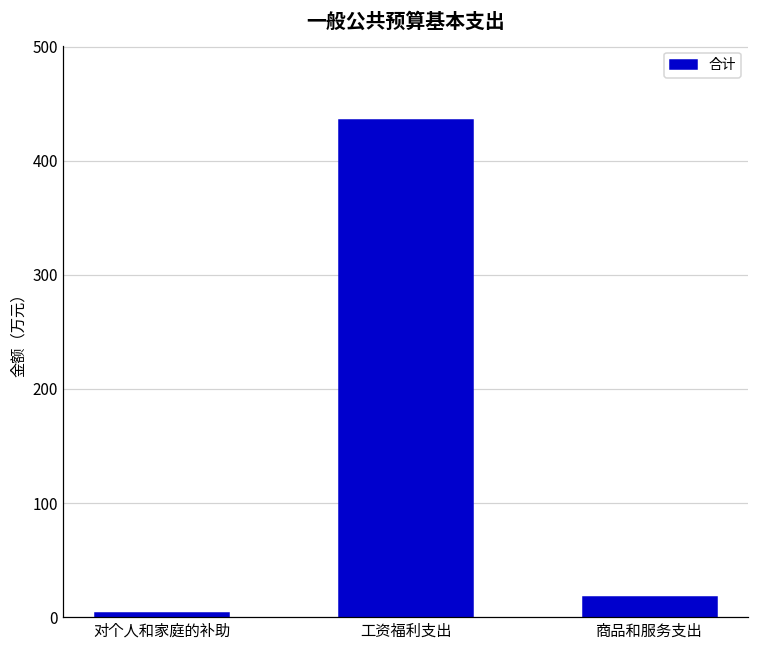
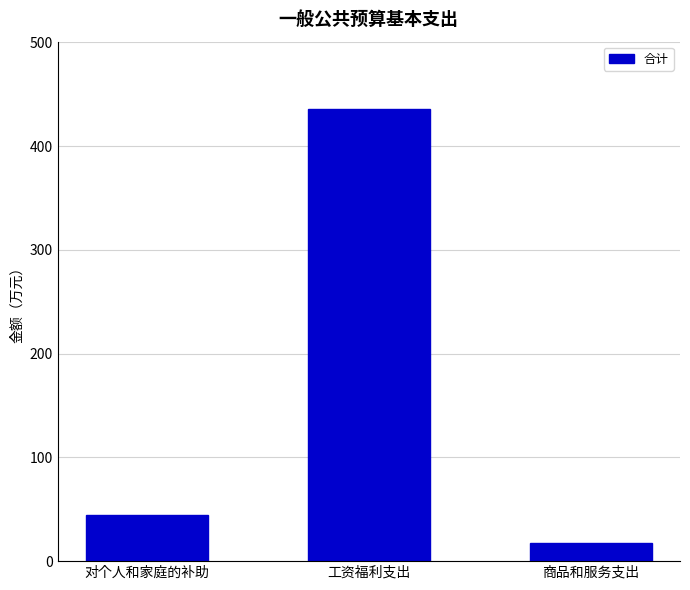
对个人和家庭的补助: 3 -> 44
